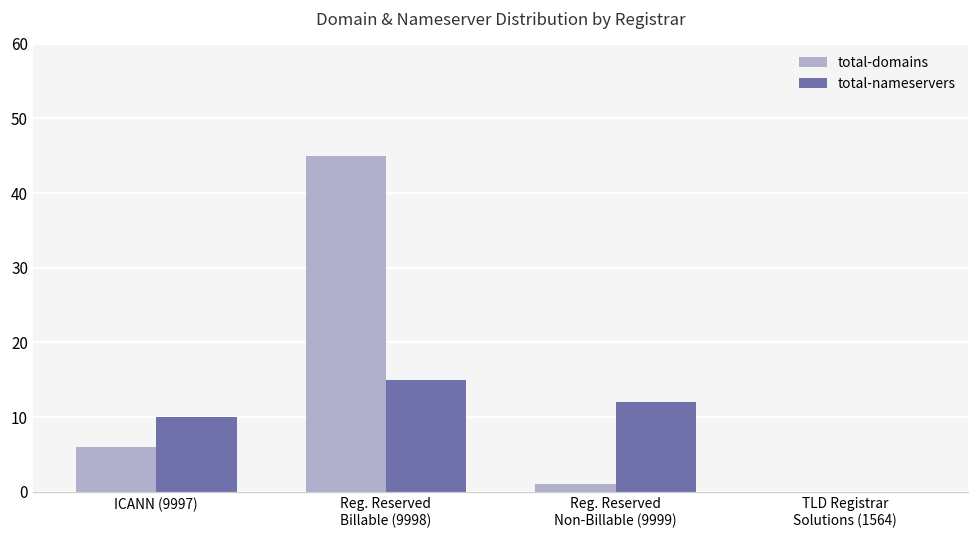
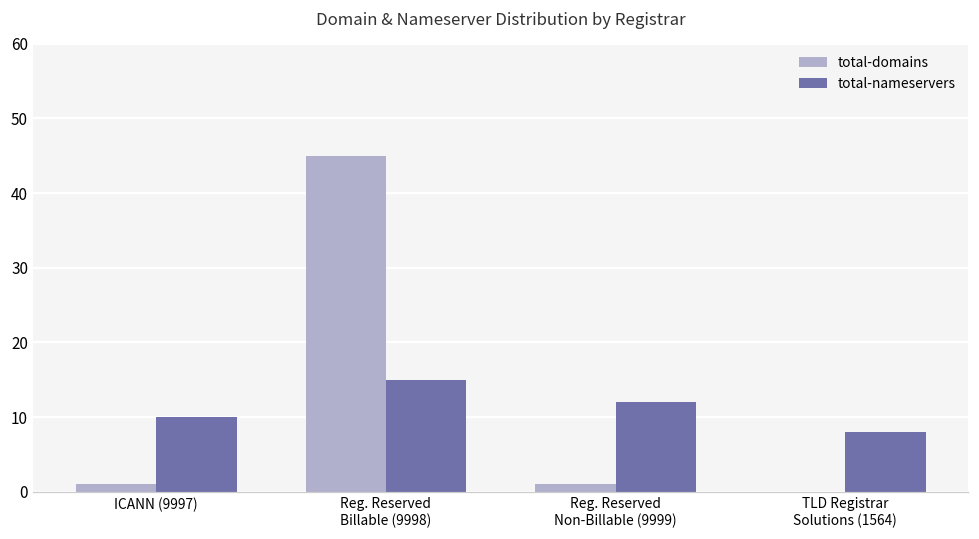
total-domains, ICANN (9997): 6 -> 1
total-nameservers, TLD Registrar Solutions (1564): 0 -> 8
